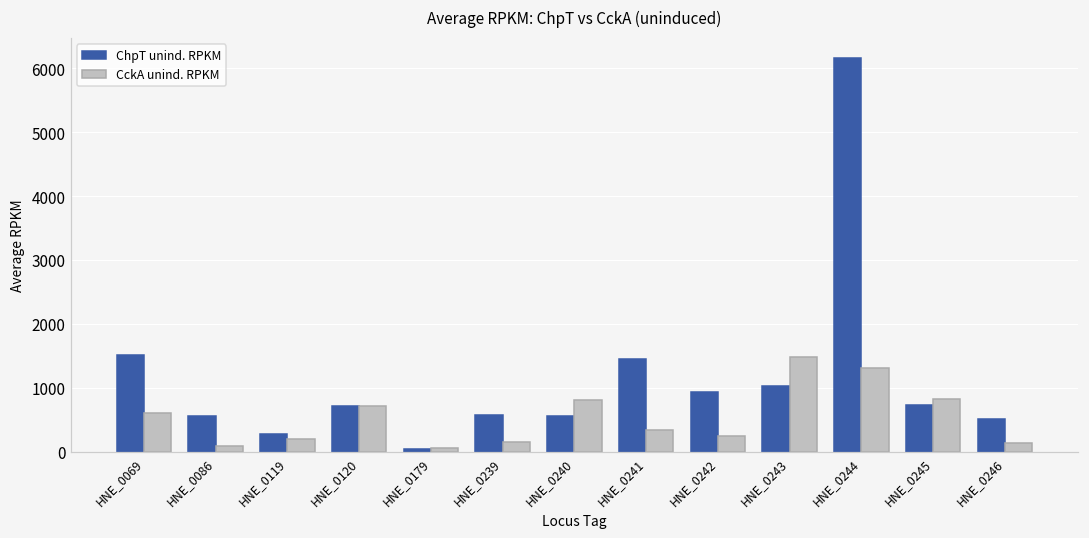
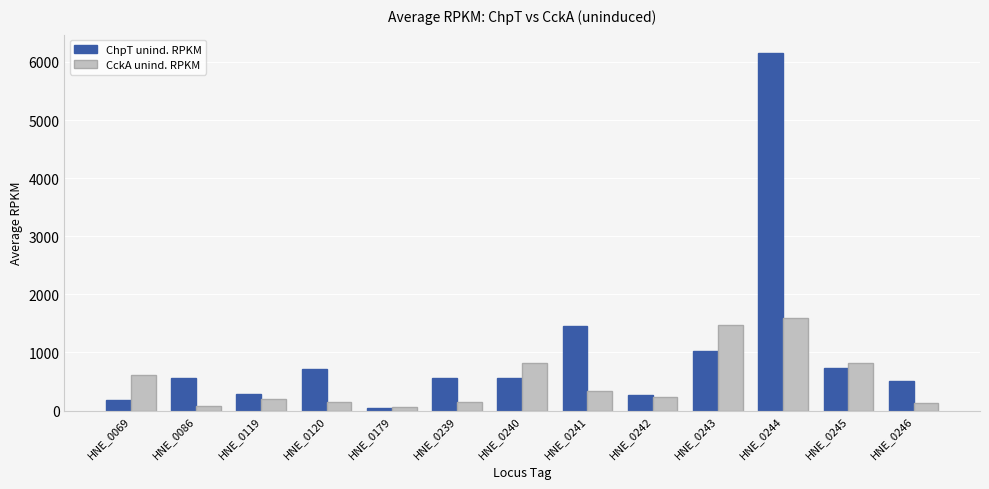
ChpT unind. RPKM, HNE_0069: 1500 -> 200
CckA unind. RPKM, HNE_0120: 700 -> 100
ChpT unind. RPKM, HNE_0242: 900 -> 300
CckA unind. RPKM, HNE_0244: 1300 -> 1600
